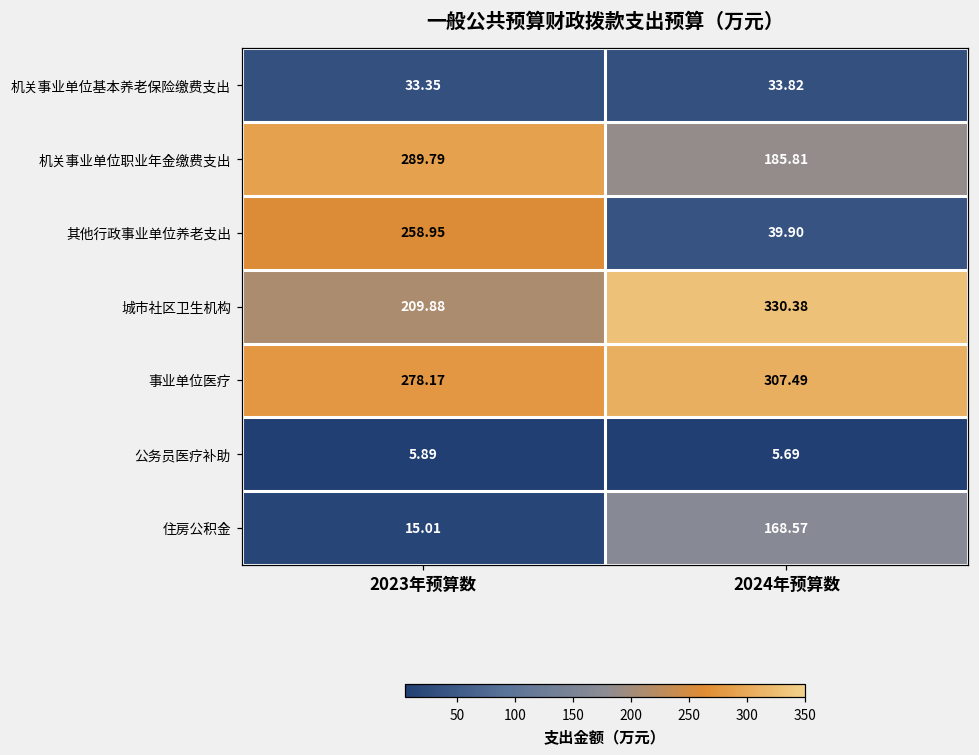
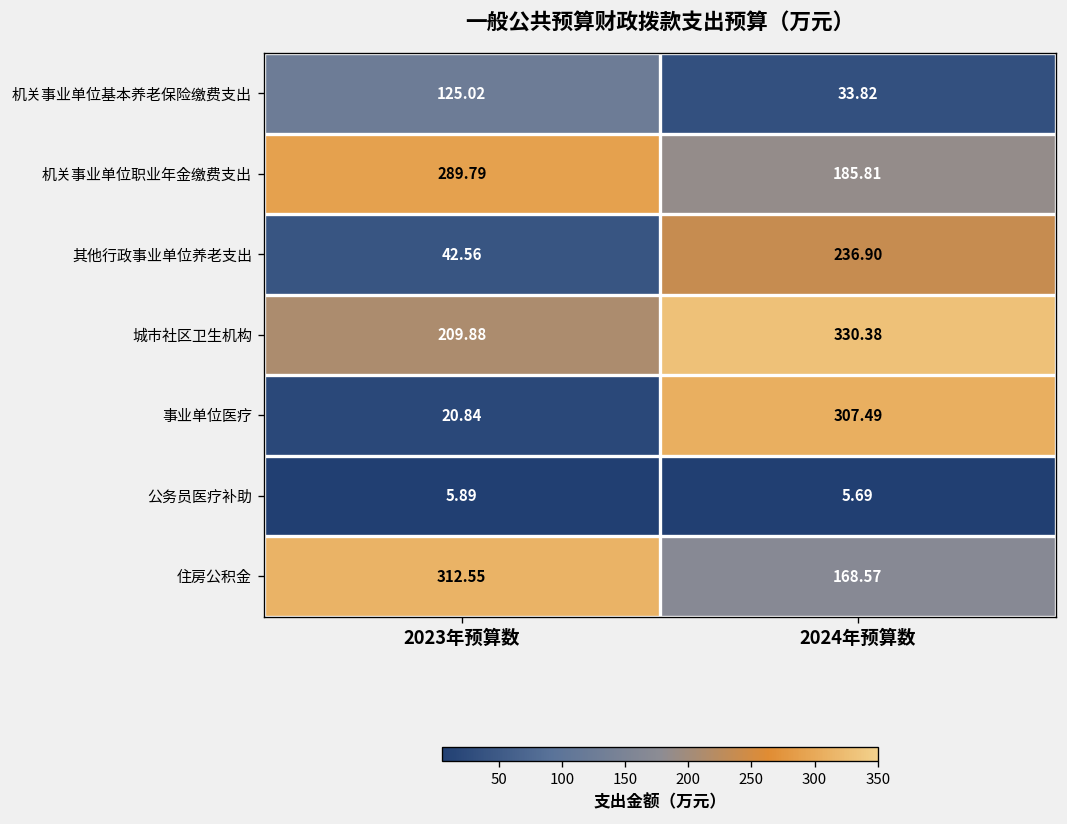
机关事业单位基本养老保险缴费支出, 2023年预算数: 33.35 -> 125.02
其他行政事业单位养老支出, 2023年预算数: 258.95 -> 42.56
其他行政事业单位养老支出, 2024年预算数: 39.90 -> 236.90
事业单位医疗, 2023年预算数: 278.17 -> 20.84
住房公积金, 2023年预算数: 15.01 -> 312.55
